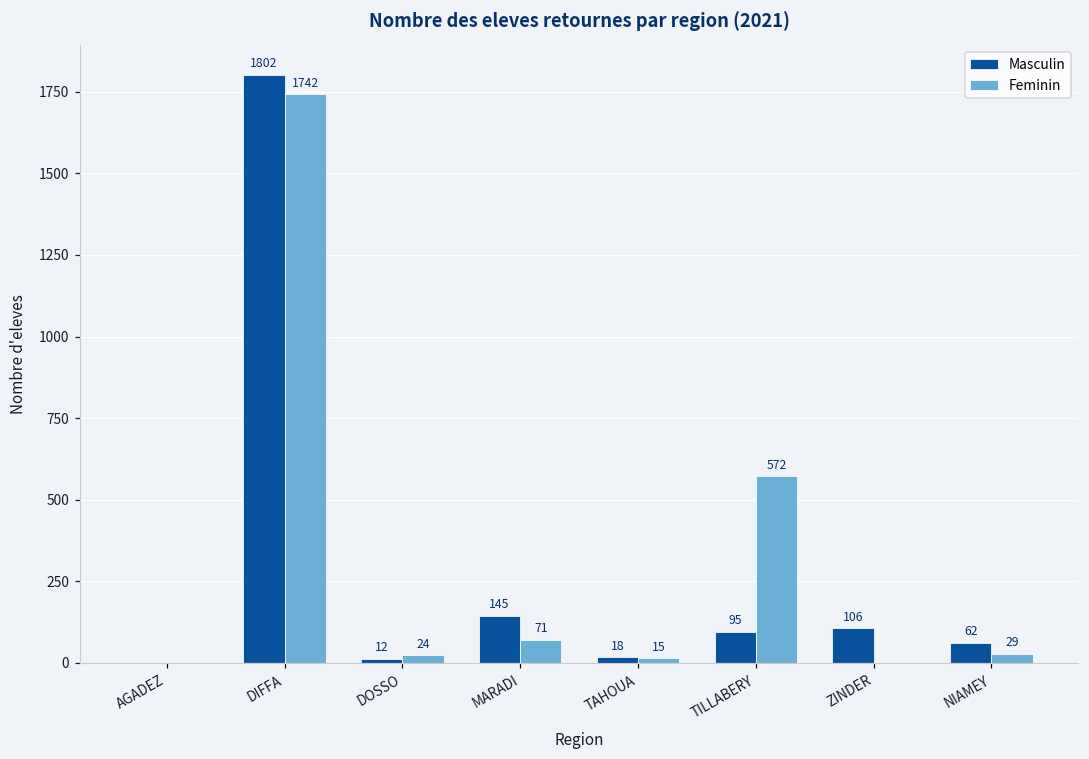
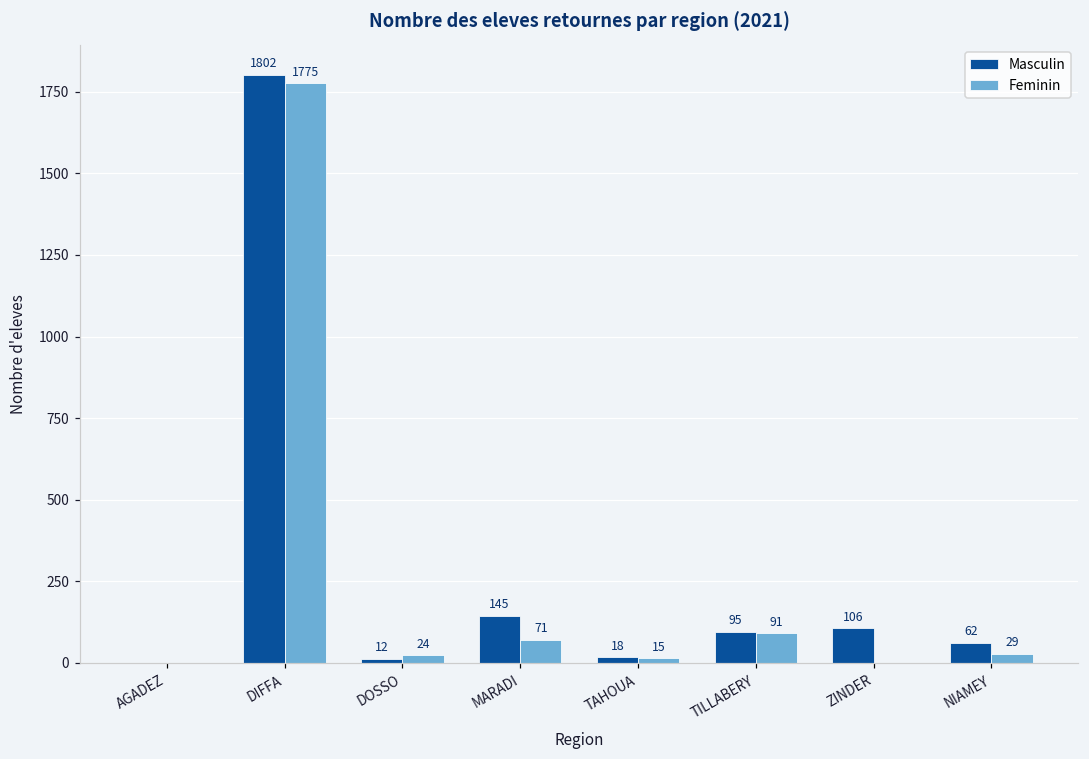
Feminin, DIFFA: 1742 -> 1775
Feminin, TILLABERY: 572 -> 91
